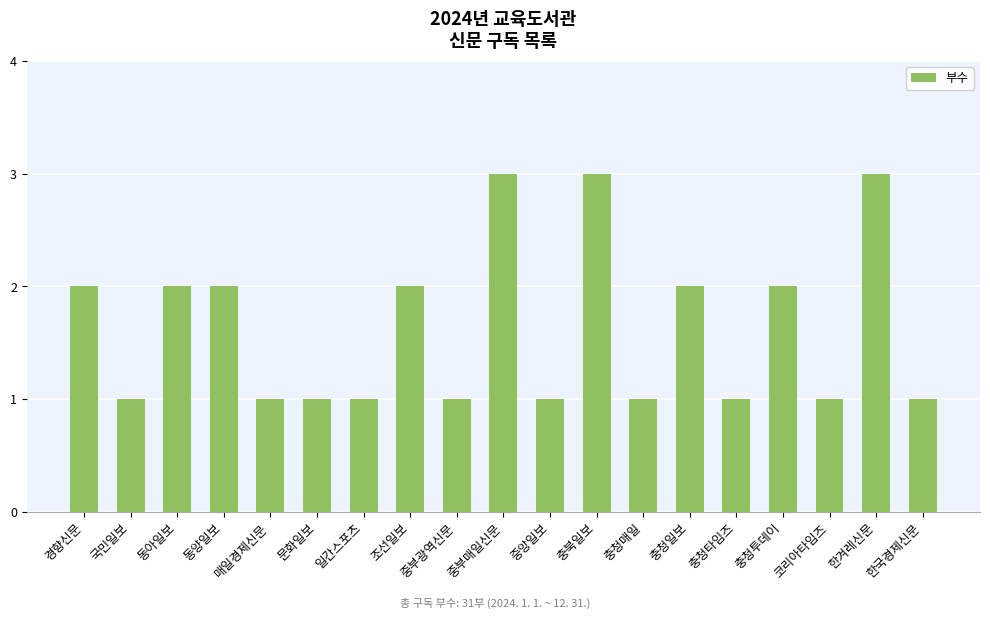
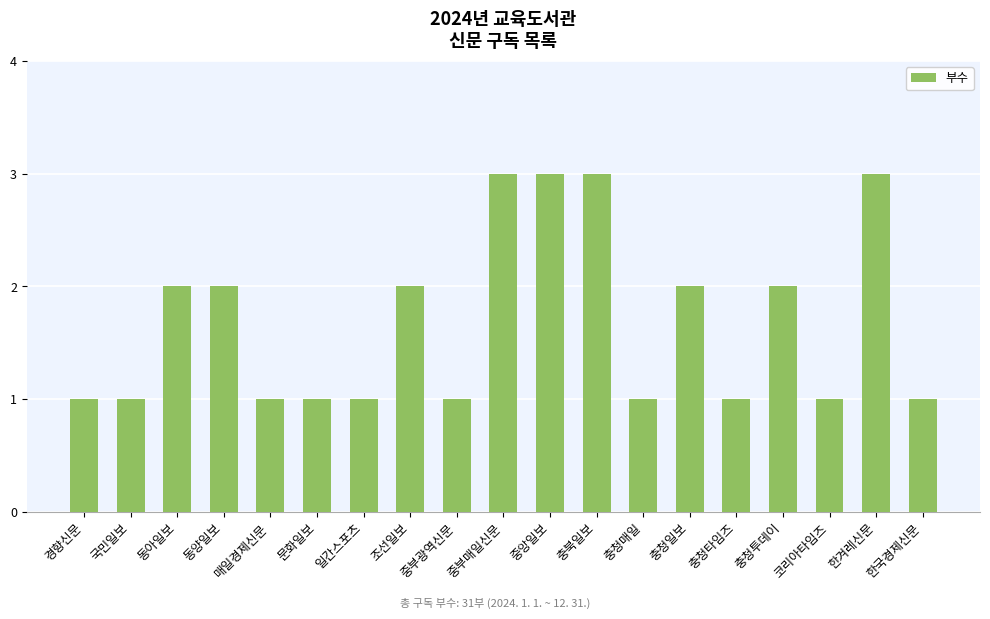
경향신문: 2 -> 1
중앙일보: 1 -> 3
